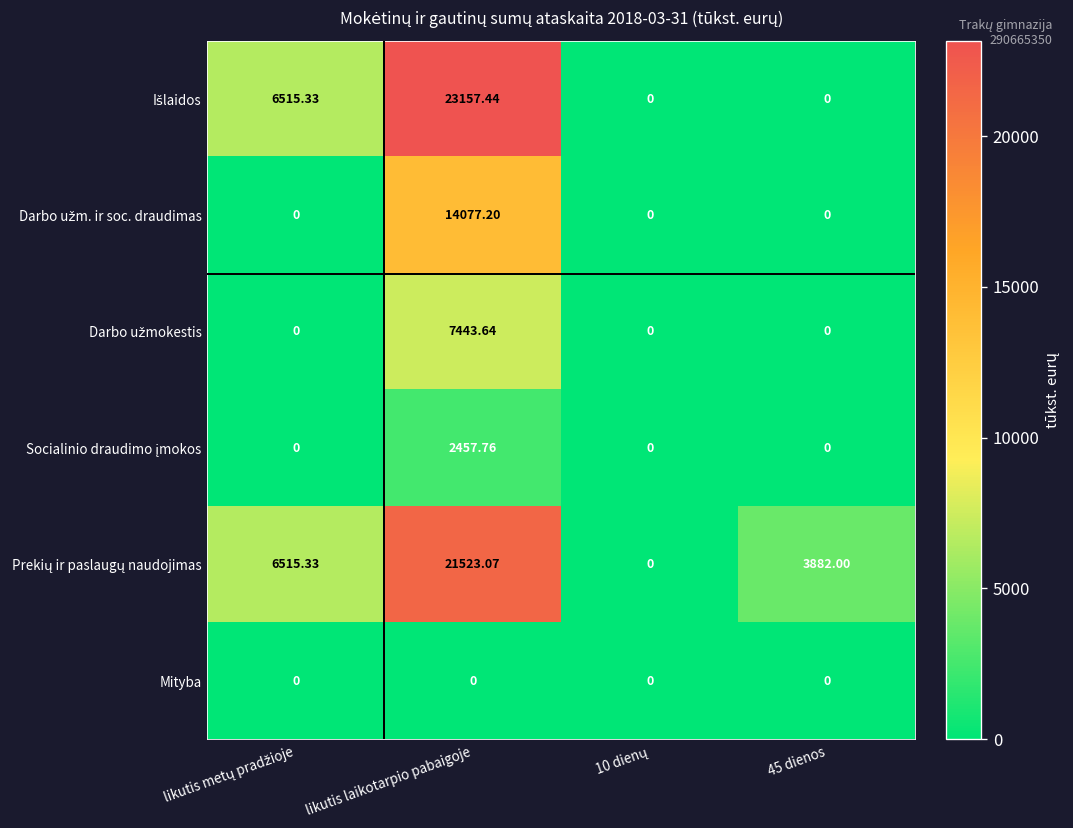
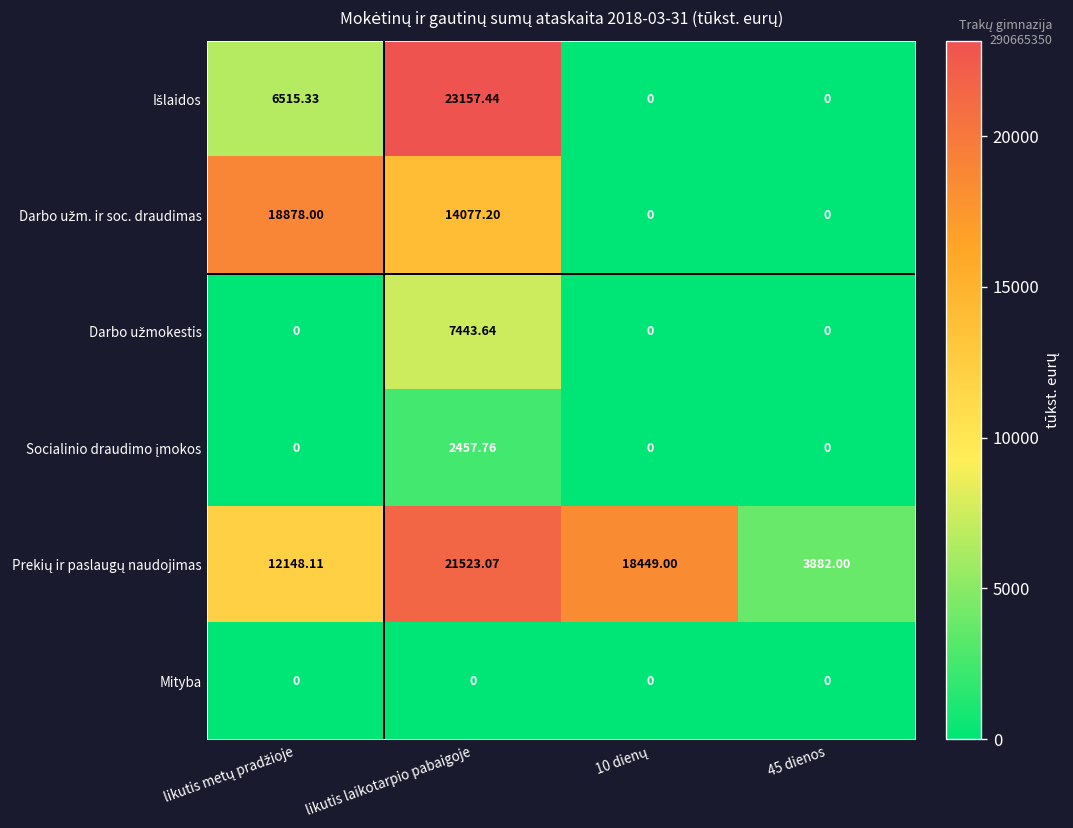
Darbo užm. ir soc. draudimas, likutis metų pradžioje: 0 -> 18878.00
Prekių ir paslaugų naudojimas, likutis metų pradžioje: 6515.33 -> 12148.11
Prekių ir paslaugų naudojimas, 10 dienų: 0 -> 18449.00
